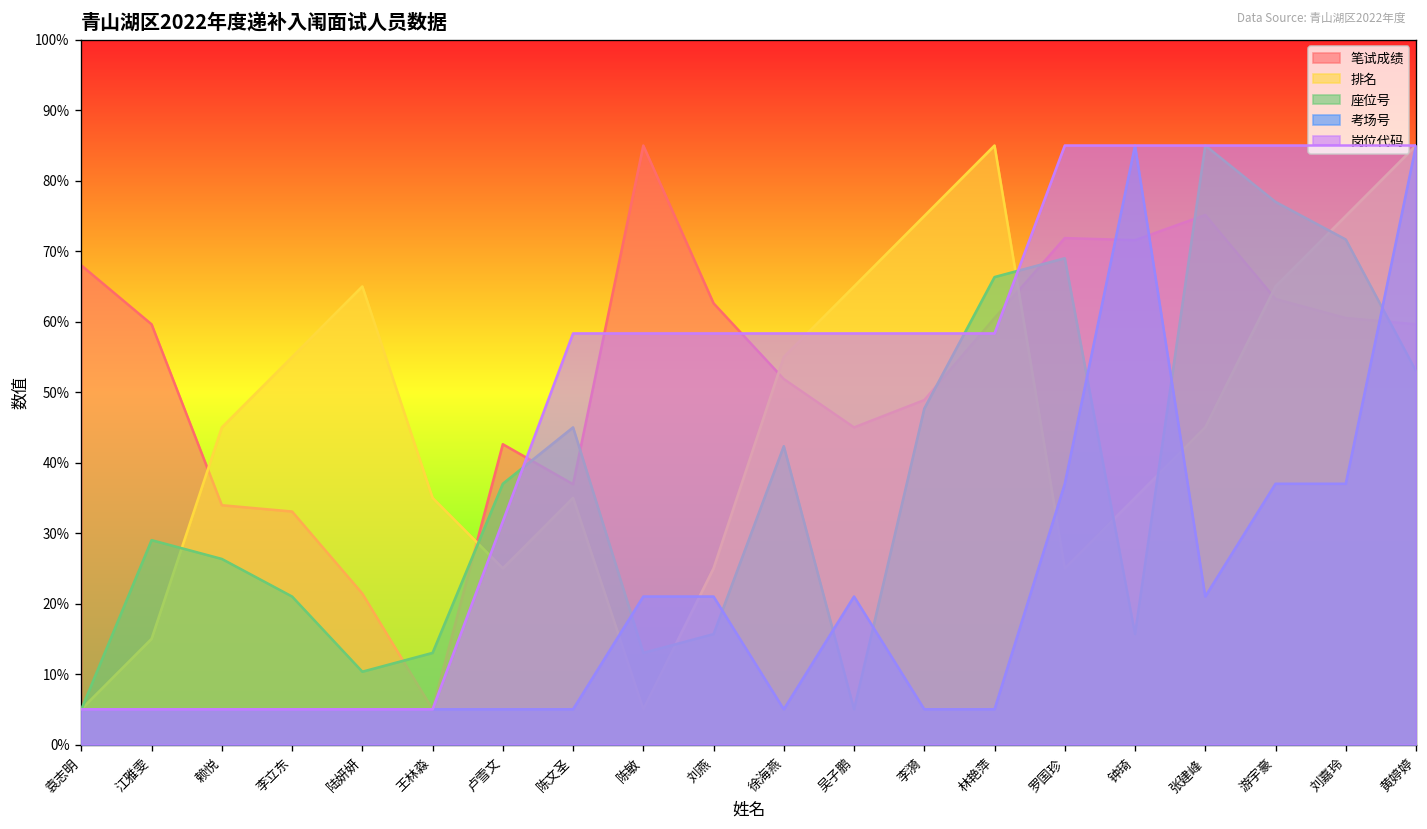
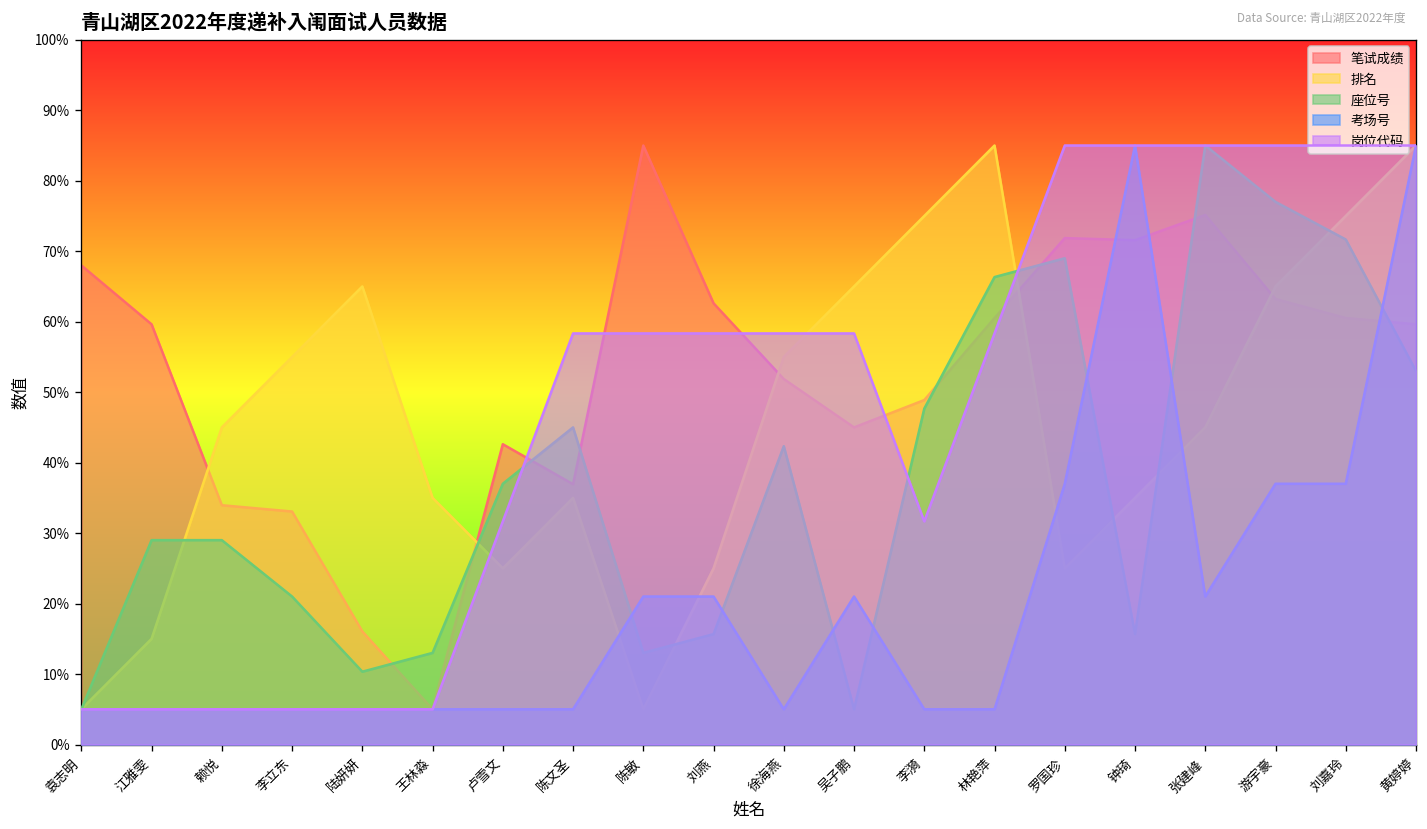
座位号, 赖悦: 26% -> 29%
笔试成绩, 陆妍妍: 21% -> 16%
岗位代码, 李漪: 58% -> 32%
